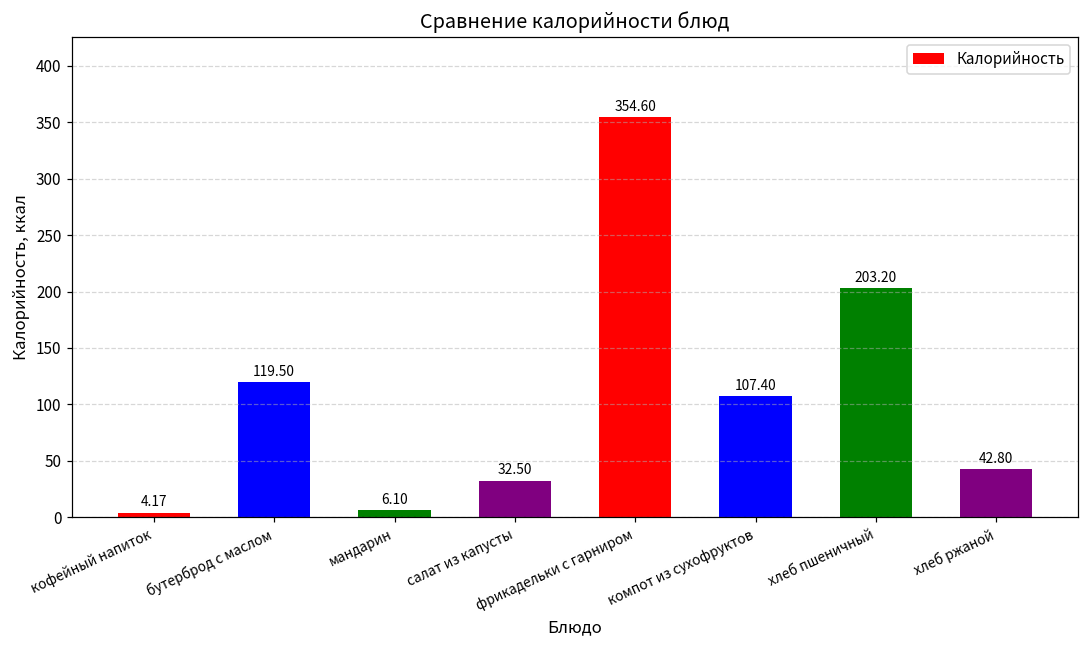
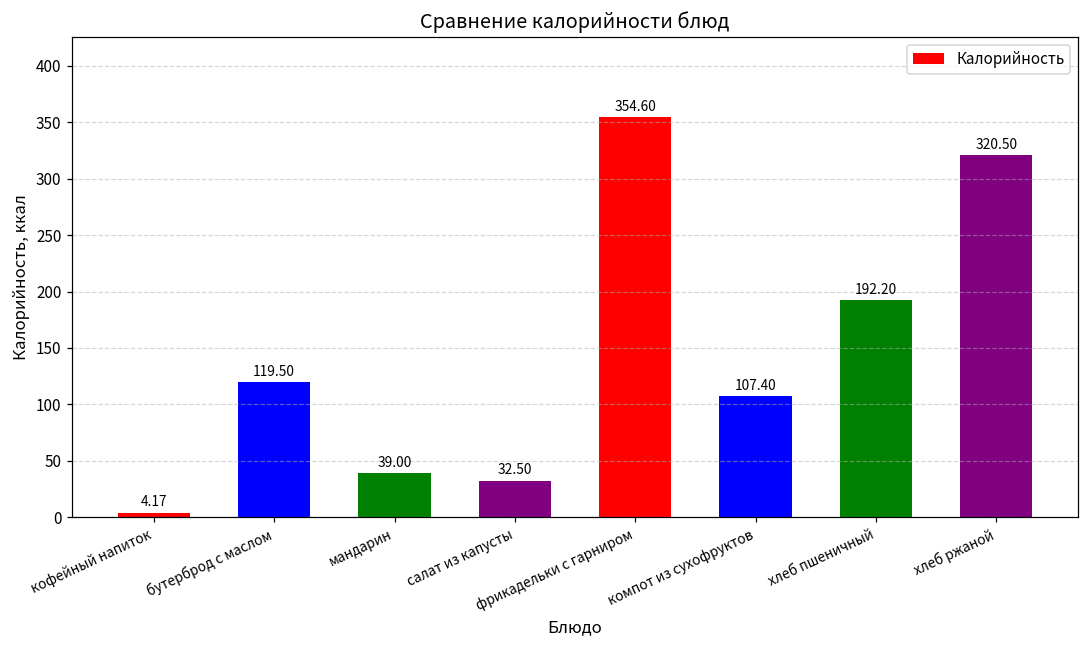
мандарин: 6.10 -> 39.00
хлеб пшеничный: 203.20 -> 192.20
хлеб ржаной: 42.80 -> 320.50
